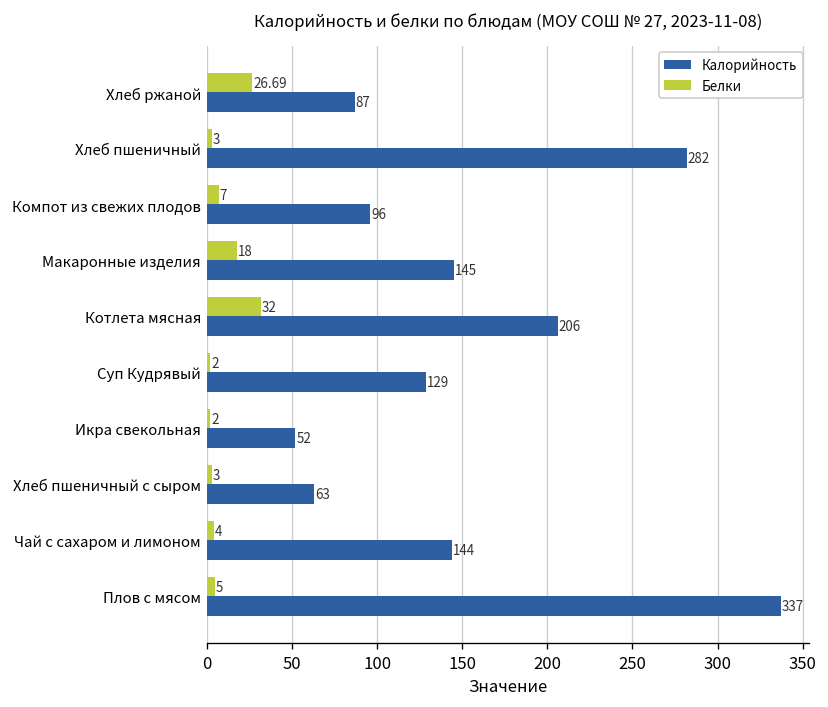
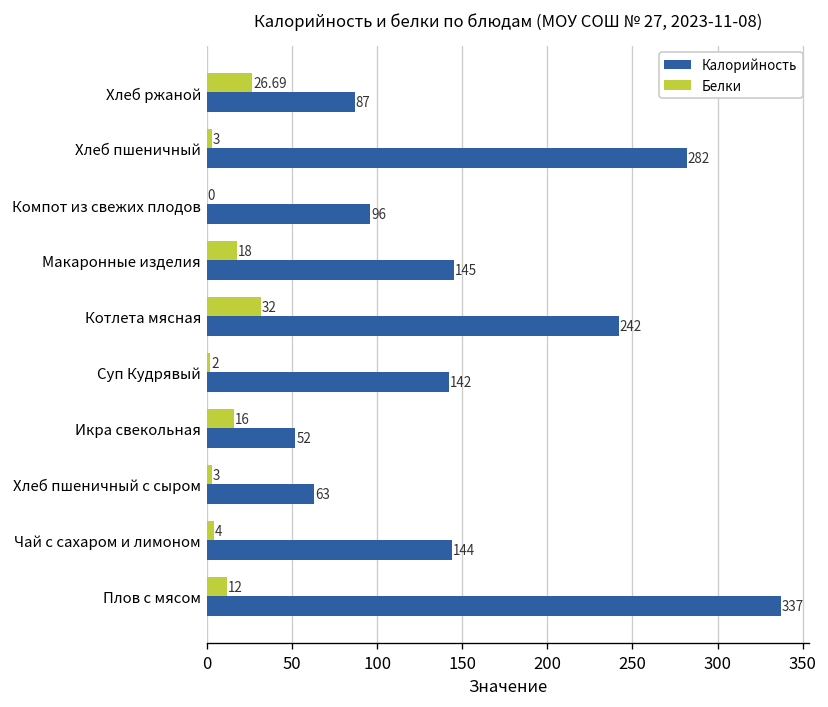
Белки, Компот из свежих плодов: 7 -> 0
Калорийность, Котлета мясная: 206 -> 242
Калорийность, Суп Кудрявый: 129 -> 142
Белки, Икра свекольная: 2 -> 16
Белки, Плов с мясом: 5 -> 12
